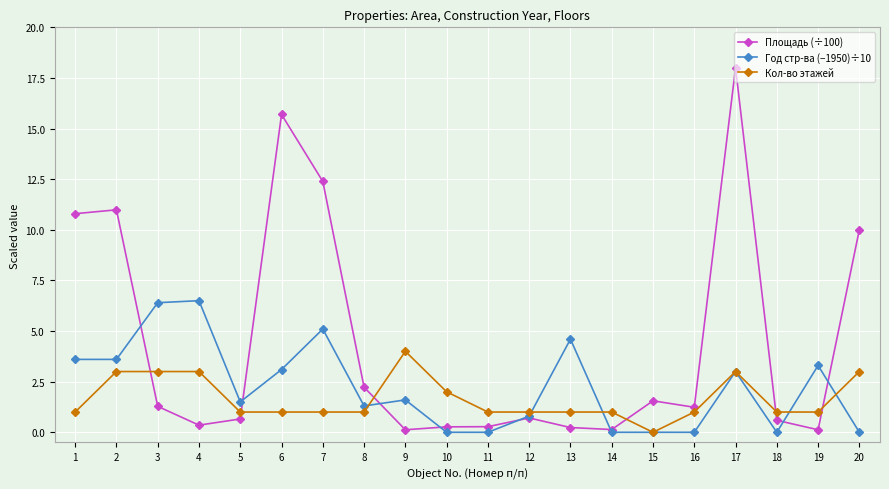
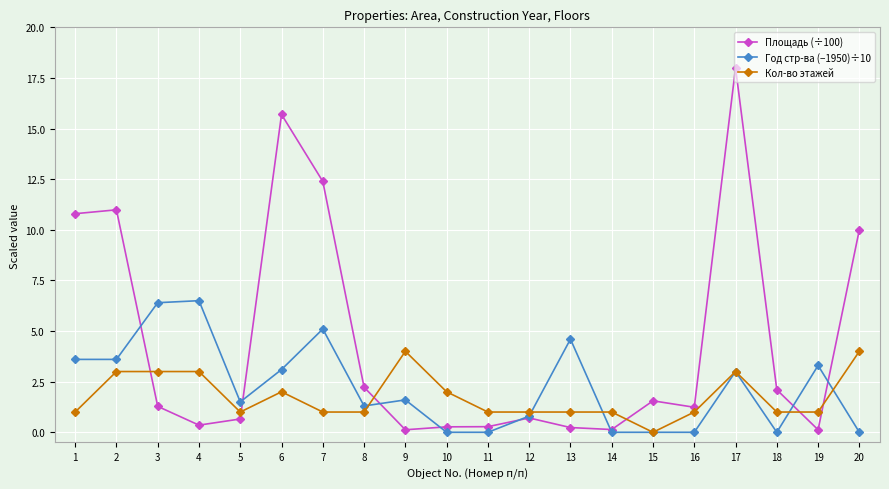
Кол-во этажей, 6: 1 -> 2
Площадь (÷100), 18: 0.6 -> 2.1
Кол-во этажей, 20: 3 -> 4
